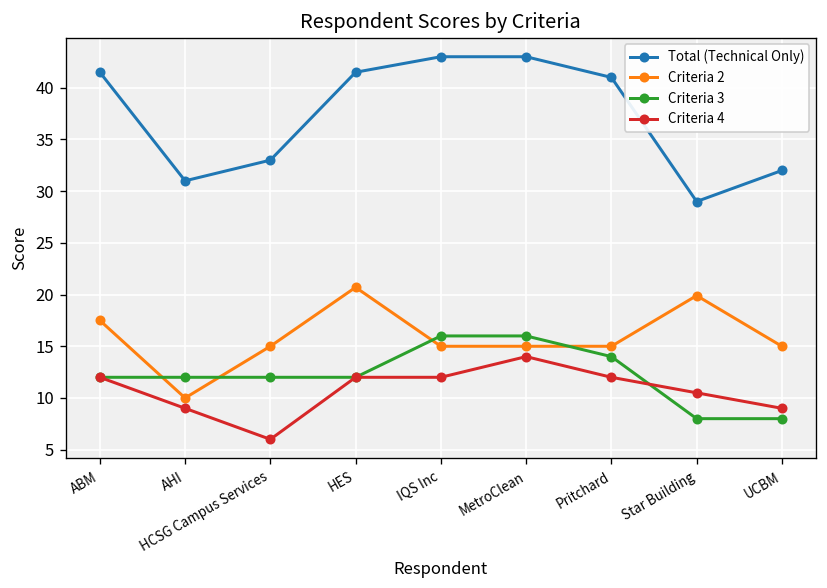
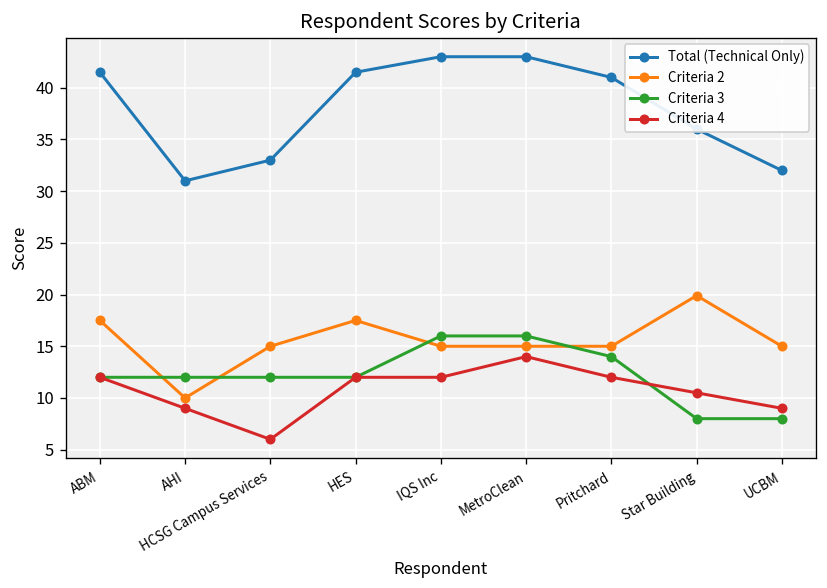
Criteria 2, HES: 21 -> 18
Total (Technical Only), Star Building: 29 -> 36
